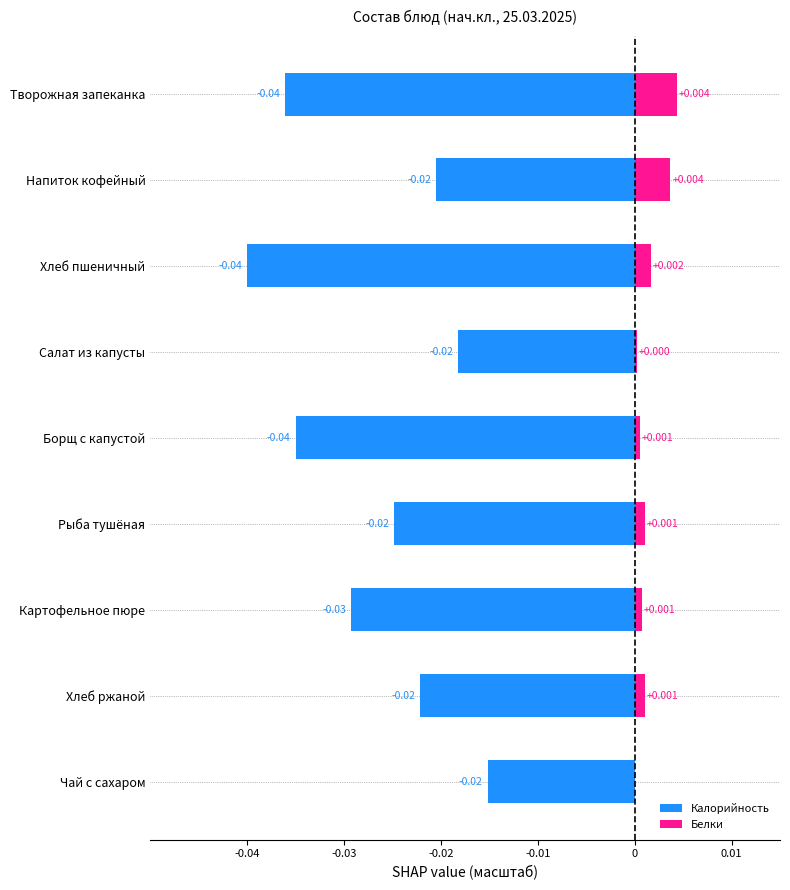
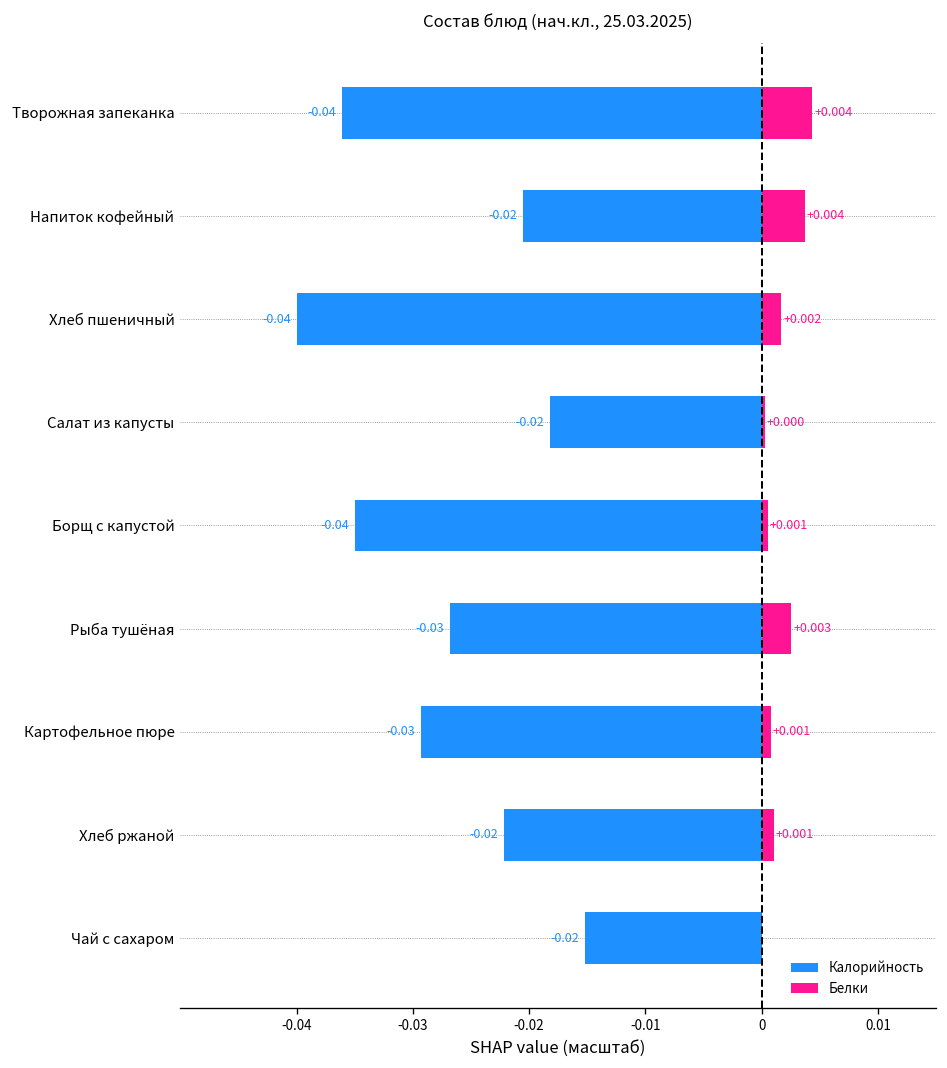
Калорийность, Рыба тушёная: -0.02 -> -0.03
Белки, Рыба тушёная: +0.001 -> +0.003
